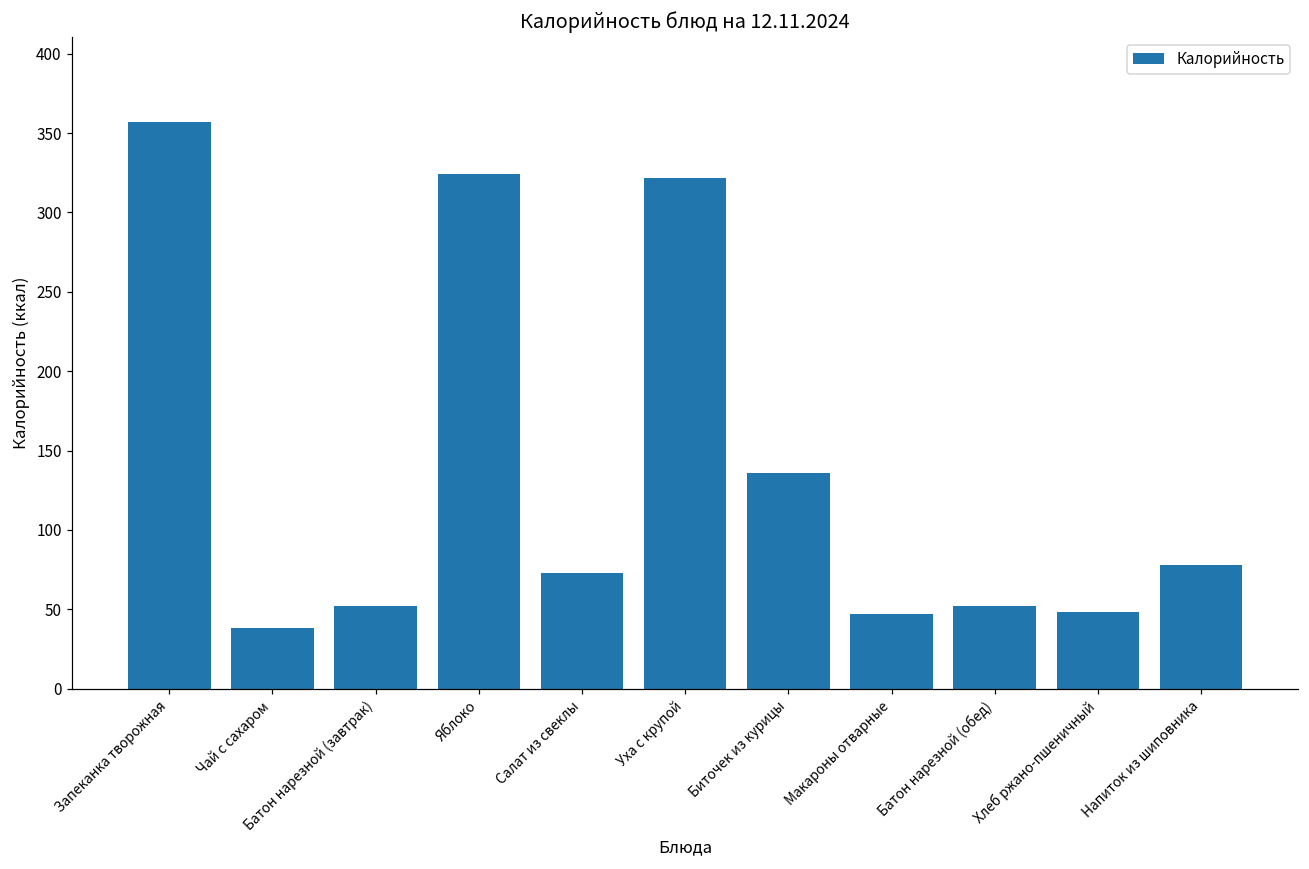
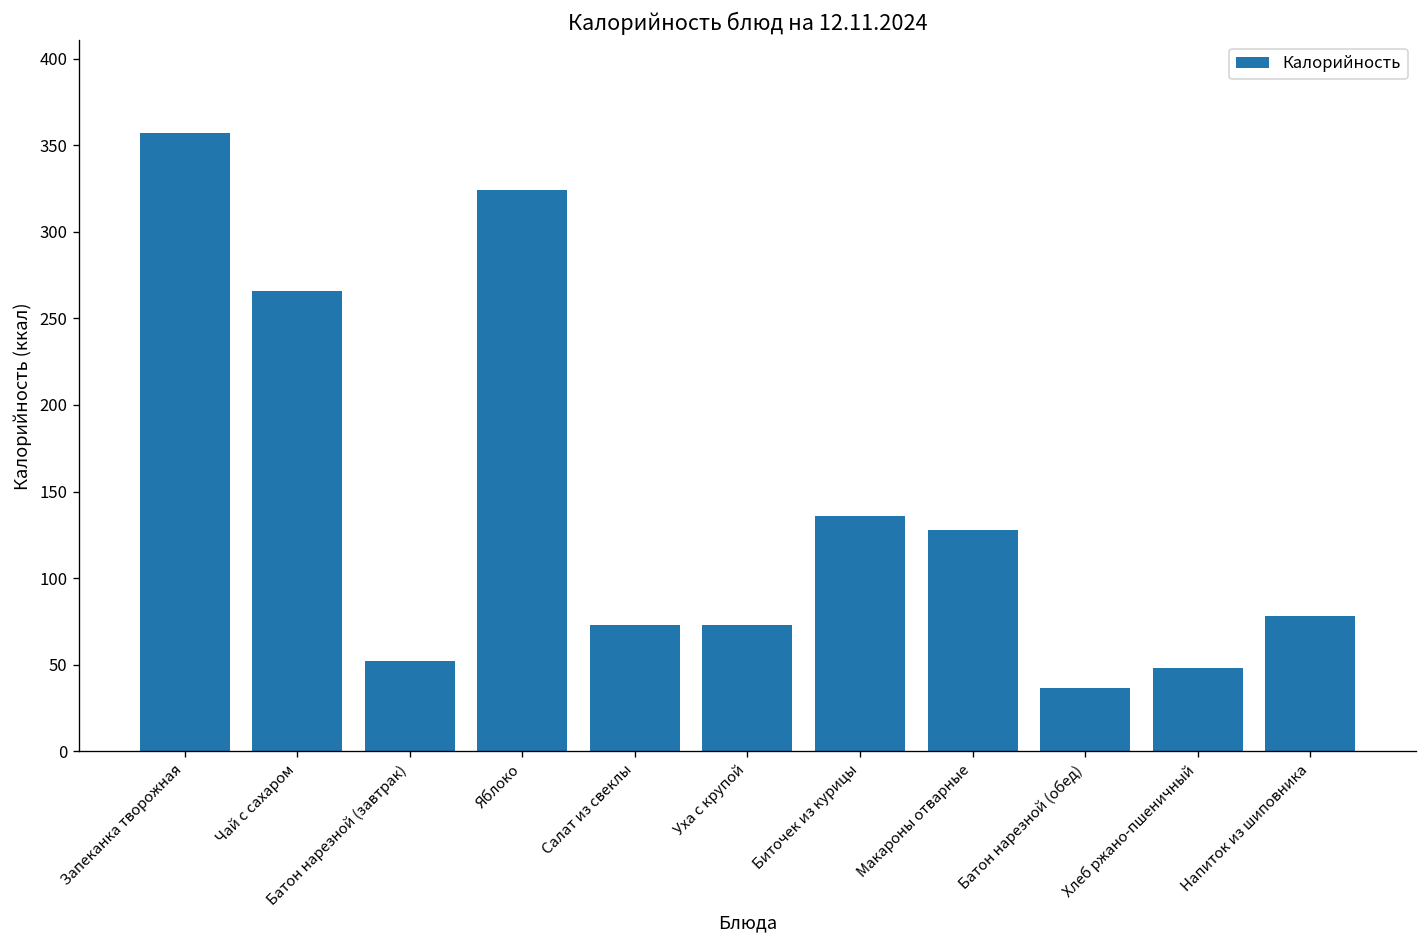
Чай с сахаром: 38 -> 266
Уха с крупой: 322 -> 73
Макароны отварные: 47 -> 128
Батон нарезной (обед): 52 -> 37
